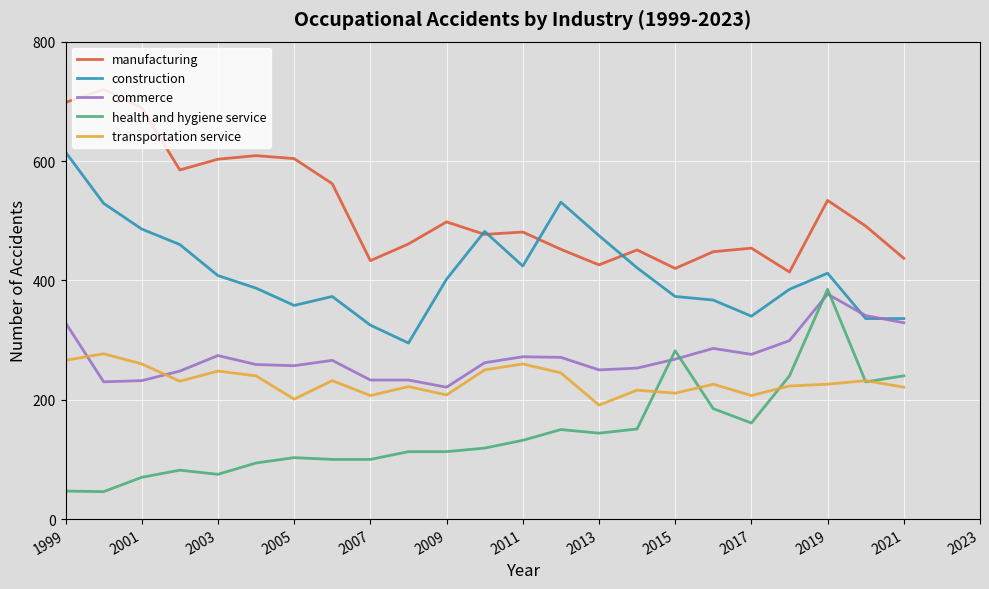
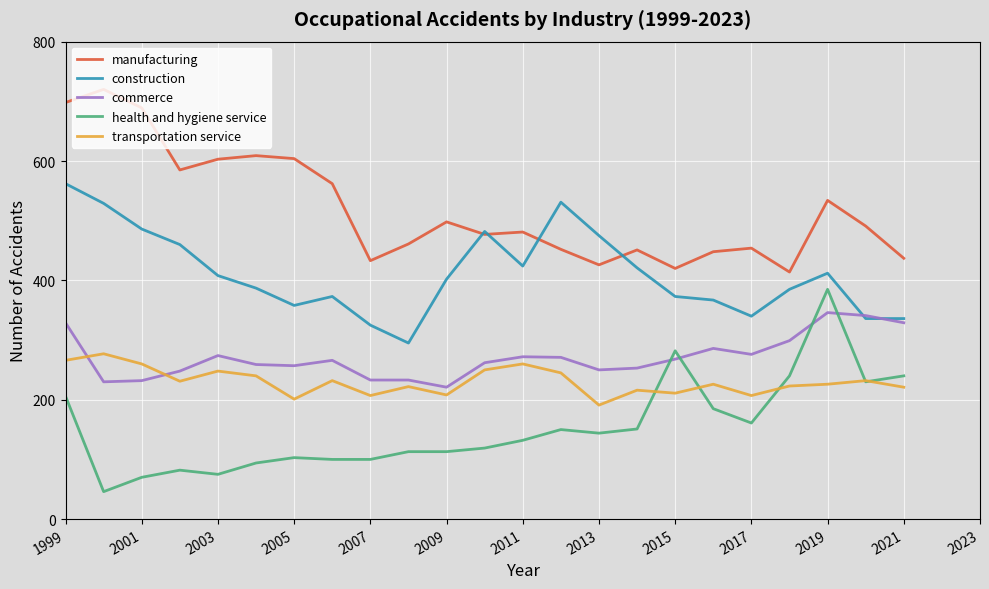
construction, 1999: 620 -> 560
health and hygiene service, 1999: 50 -> 210
commerce, 2019: 380 -> 350
